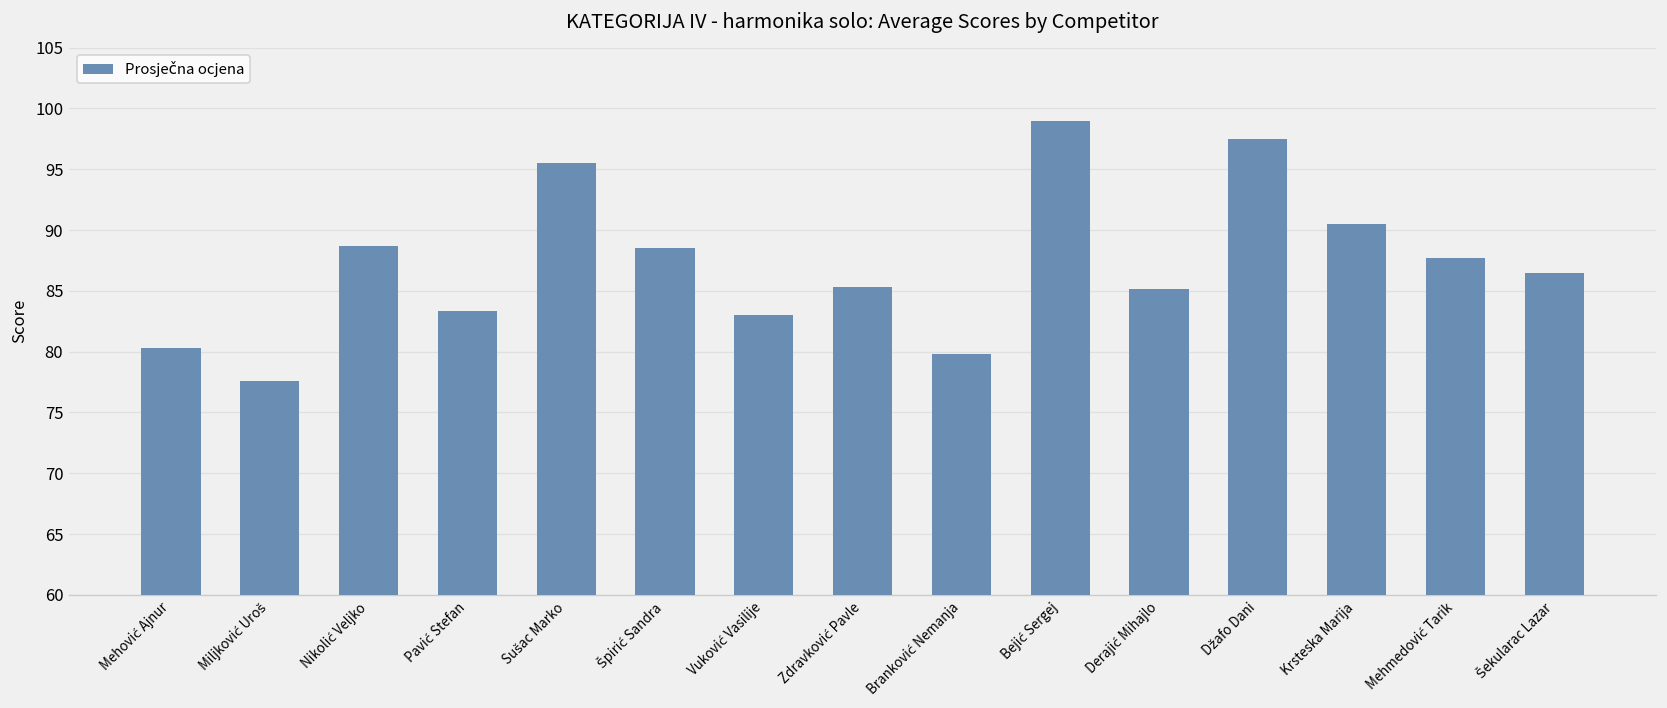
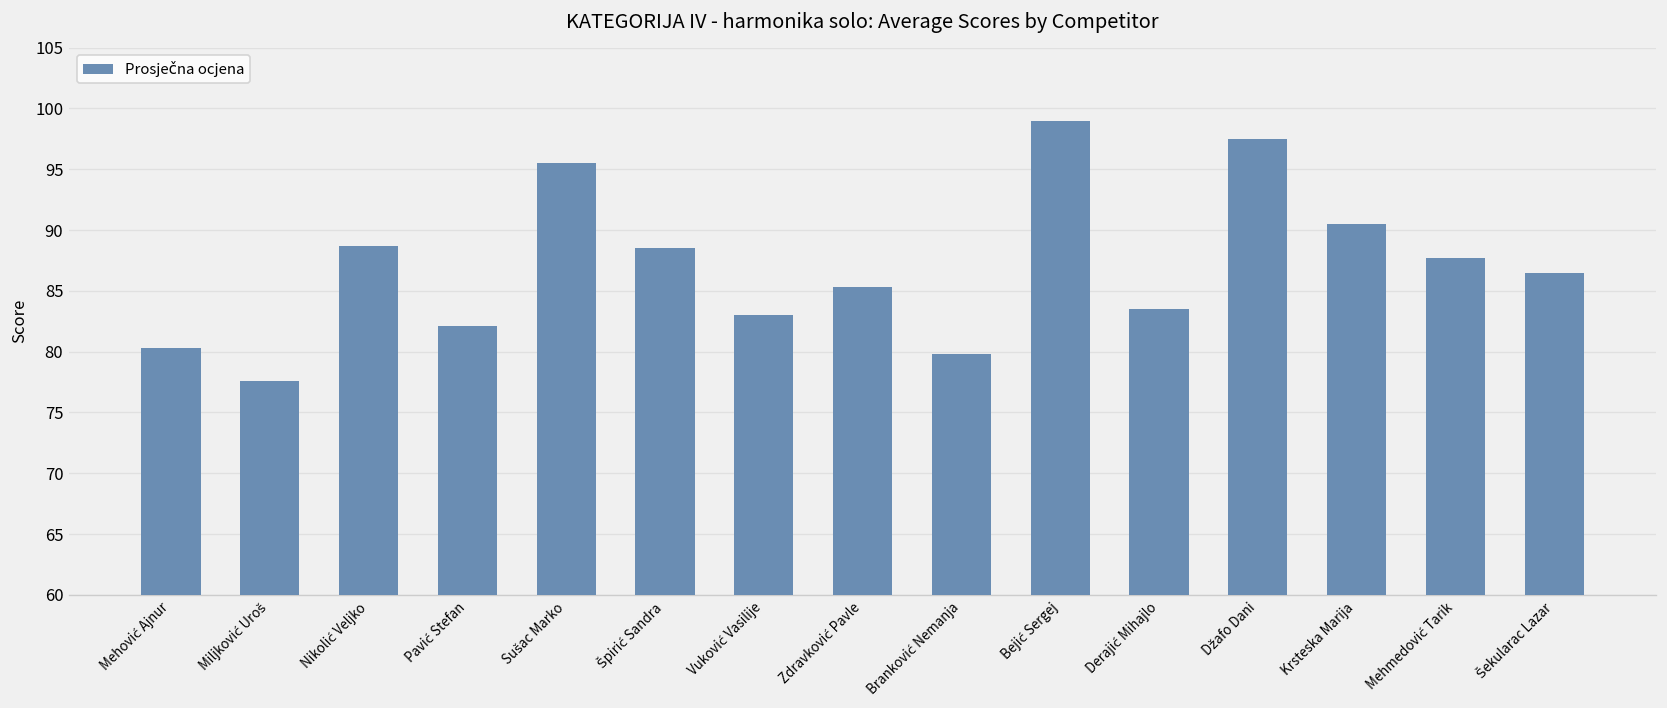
Pavić Stefan: 83.3 -> 82.1
Derajić Mihajlo: 85.2 -> 83.5
